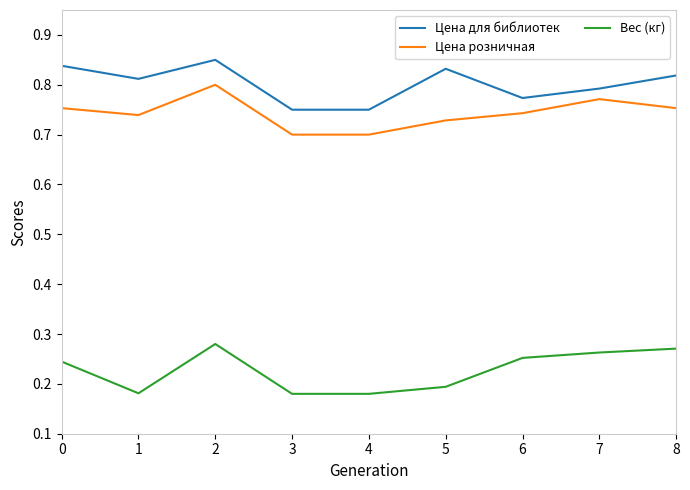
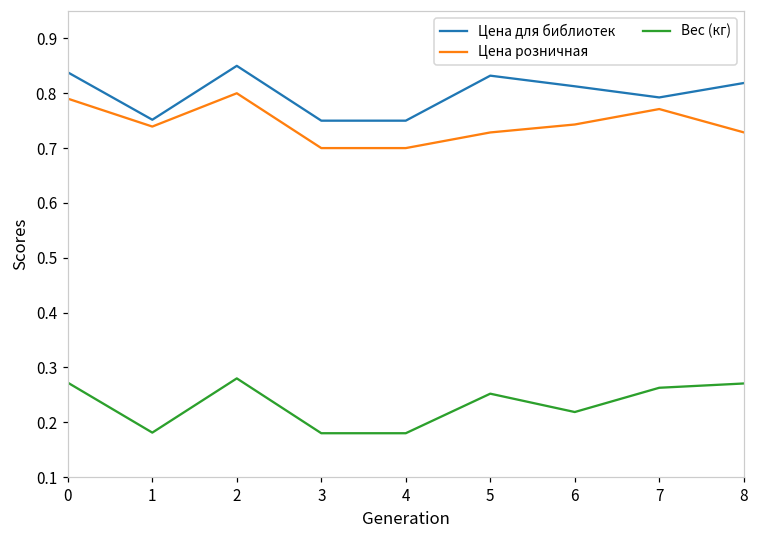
Цена розничная, 0: 0.75 -> 0.79
Вес (кг), 0: 0.24 -> 0.27
Цена для библиотек, 1: 0.81 -> 0.75
Вес (кг), 5: 0.19 -> 0.25
Цена для библиотек, 6: 0.77 -> 0.81
Вес (кг), 6: 0.25 -> 0.22
Цена розничная, 8: 0.75 -> 0.73
